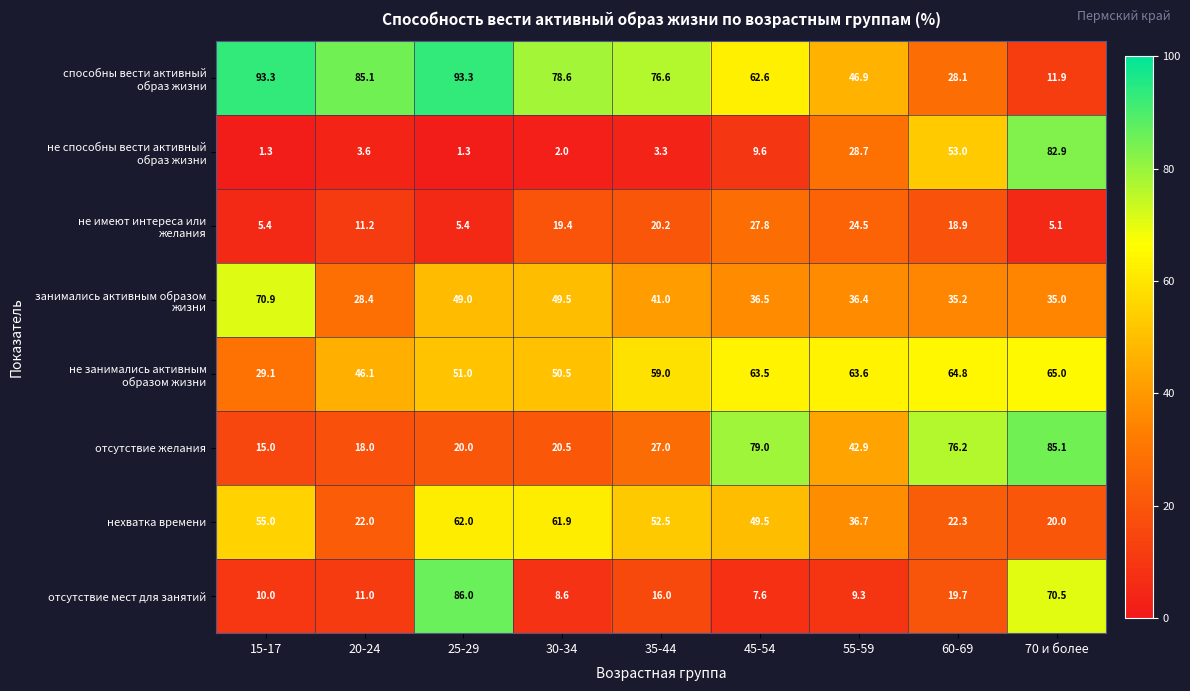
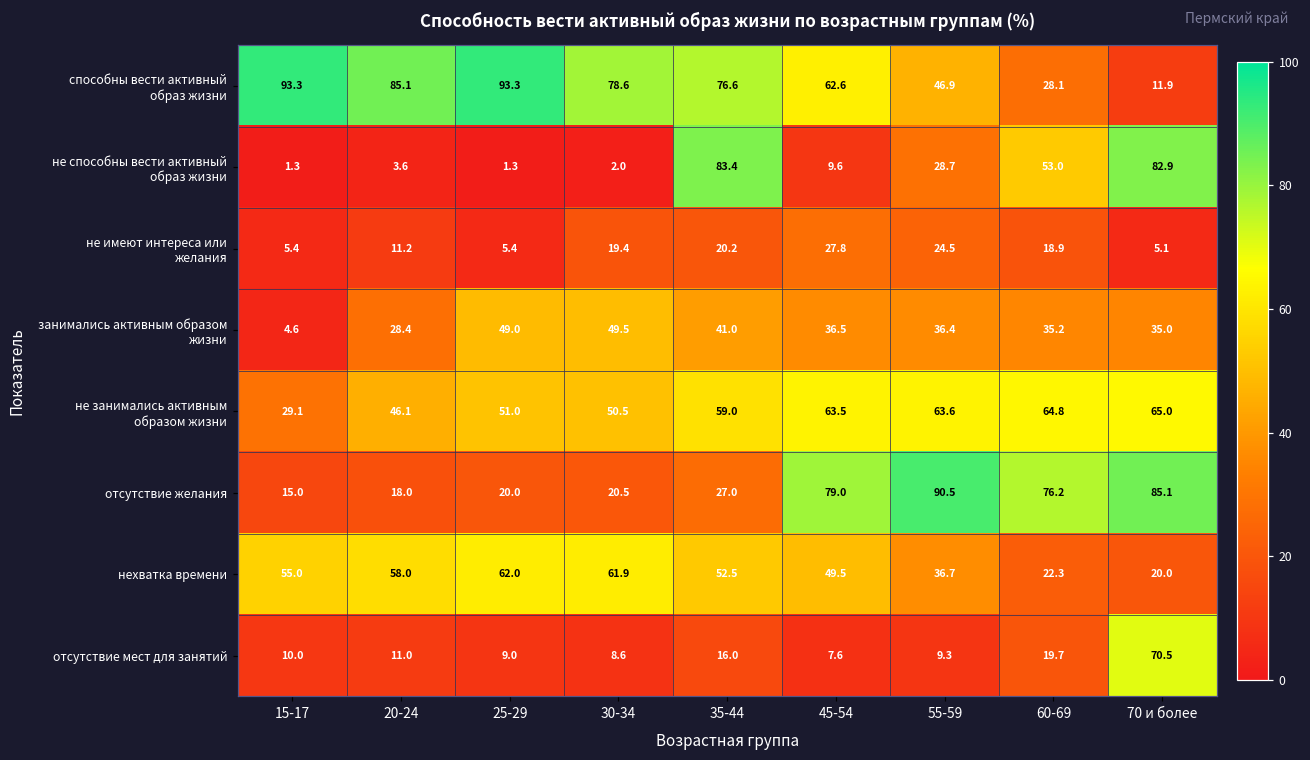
не способны вести активный образ жизни, 35-44: 3.3 -> 83.4
занимались активным образом жизни, 15-17: 70.9 -> 4.6
отсутствие желания, 55-59: 42.9 -> 90.5
нехватка времени, 20-24: 22.0 -> 58.0
отсутствие мест для занятий, 25-29: 86.0 -> 9.0
